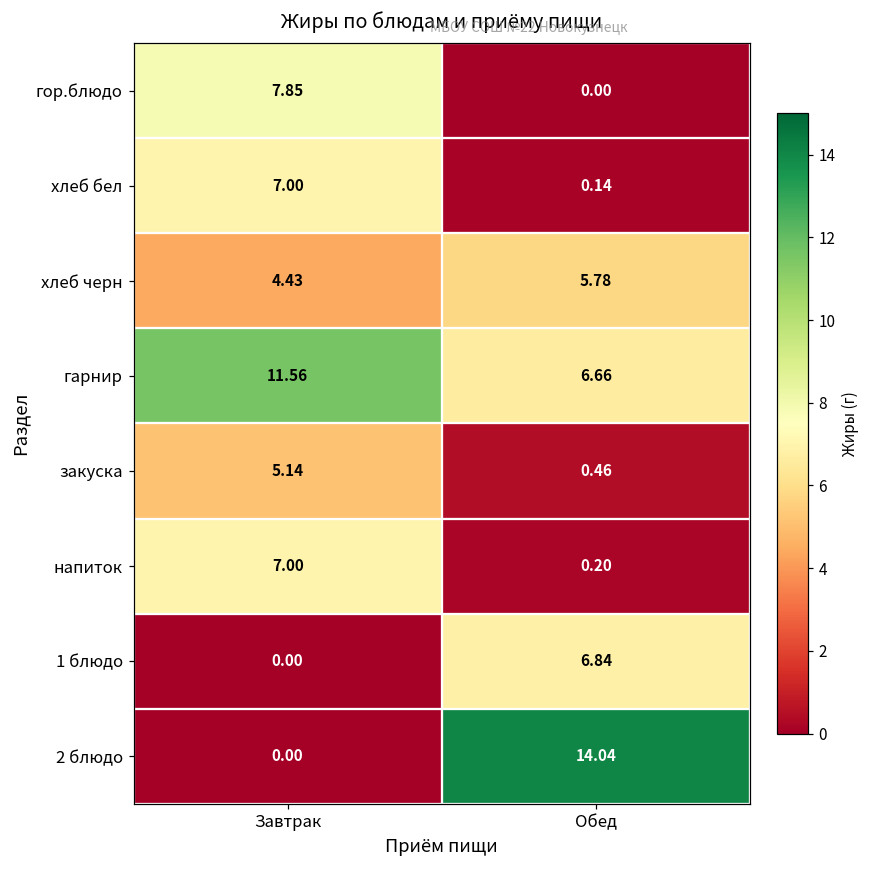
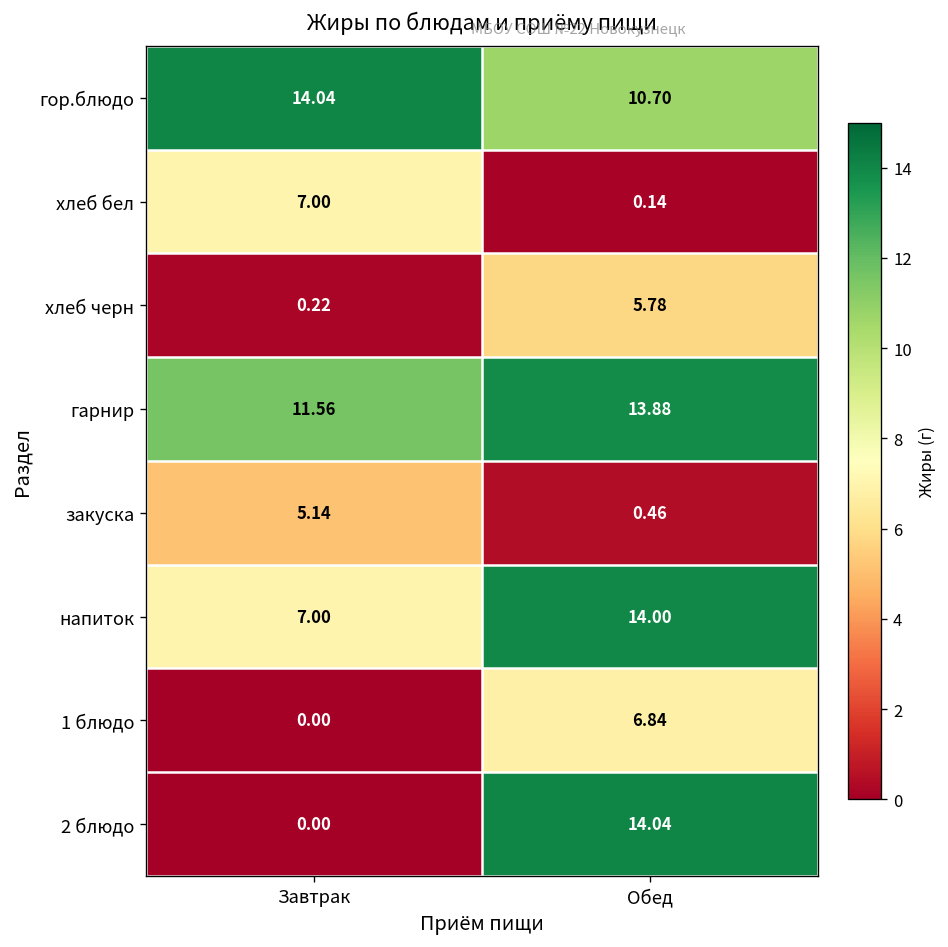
гор.блюдо, Завтрак: 7.85 -> 14.04
гор.блюдо, Обед: 0.00 -> 10.70
хлеб черн, Завтрак: 4.43 -> 0.22
гарнир, Обед: 6.66 -> 13.88
напиток, Обед: 0.20 -> 14.00
